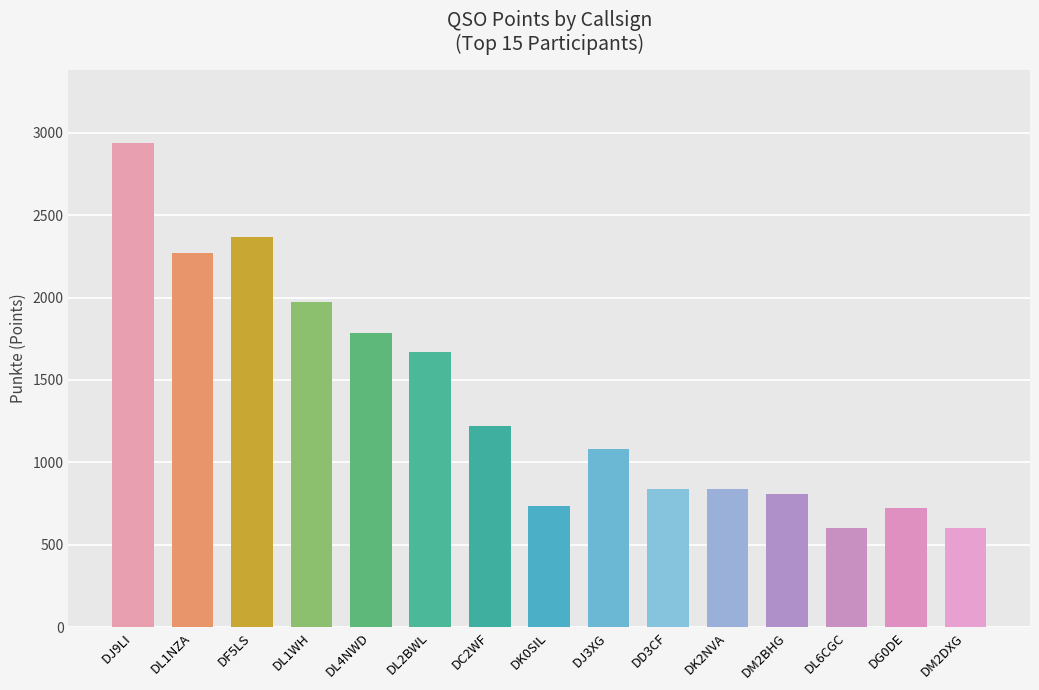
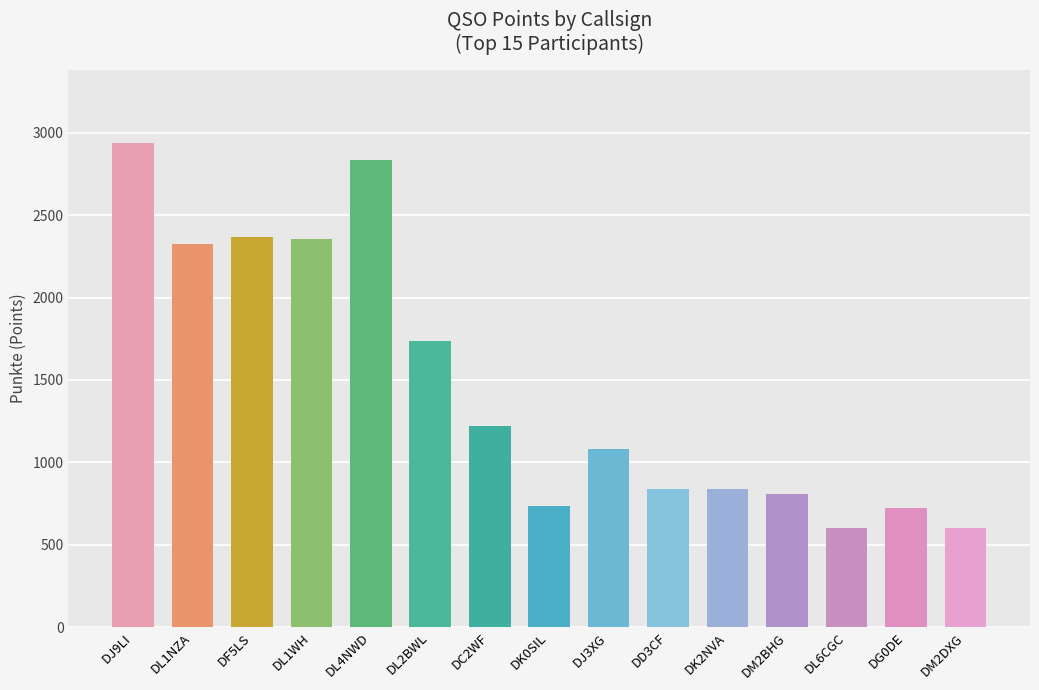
DL1NZA: 2270 -> 2330
DL1WH: 1970 -> 2360
DL4NWD: 1780 -> 2840
DL2BWL: 1670 -> 1740
